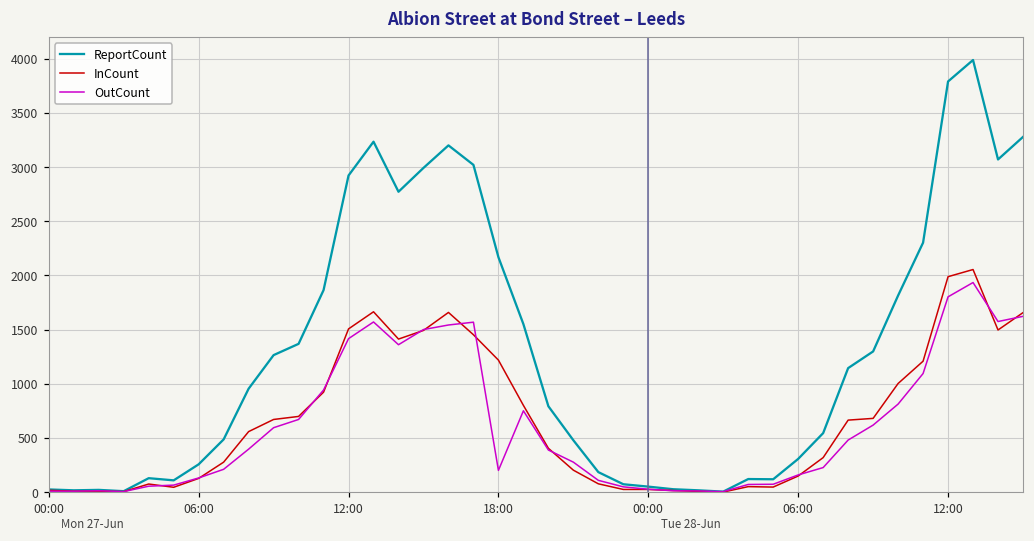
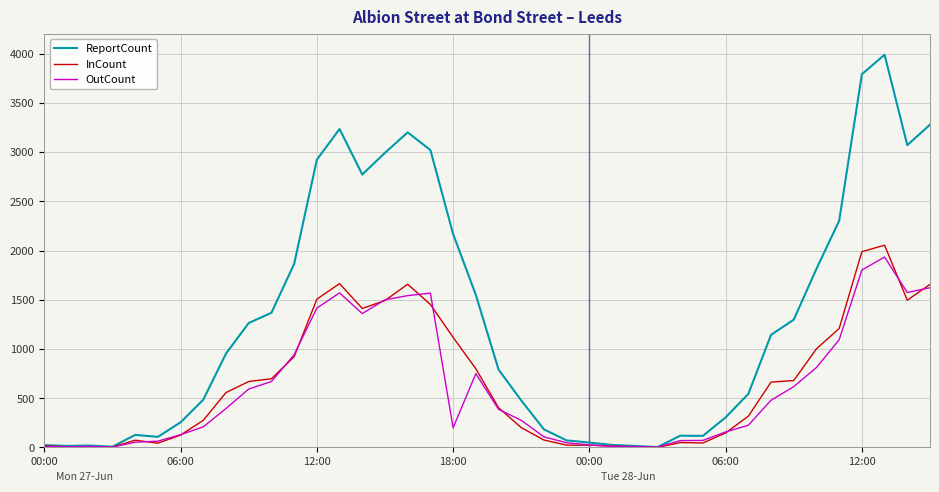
InCount, 18:00: 1200 -> 1100
